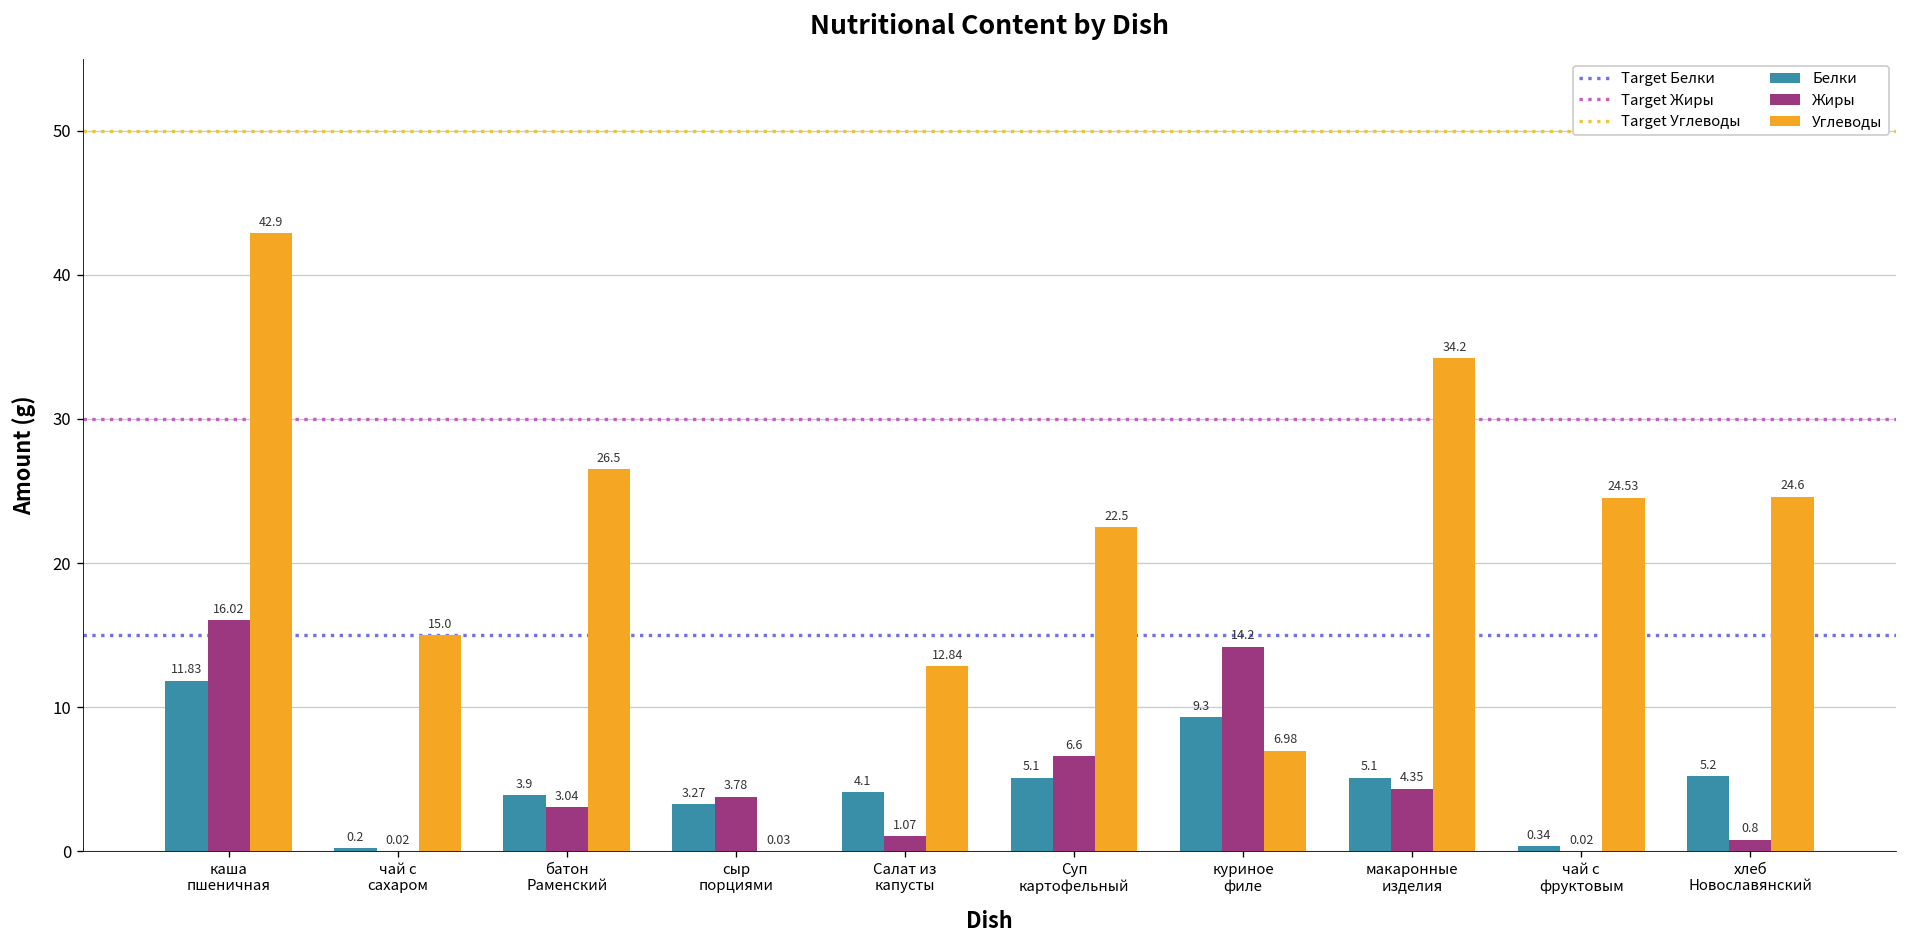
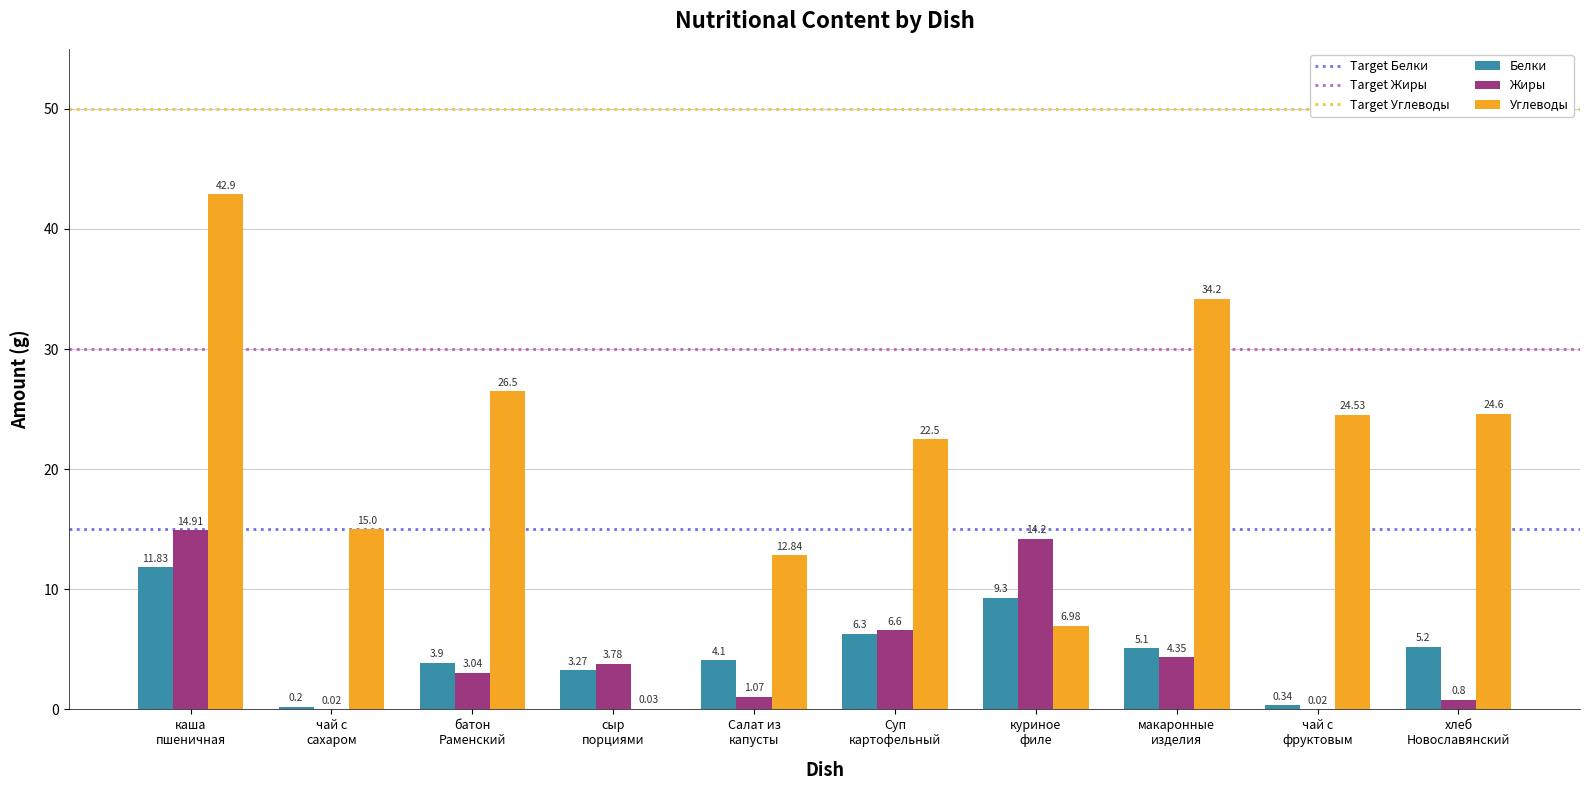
Жиры, каша пшеничная: 16.02 -> 14.91
Белки, Суп картофельный: 5.1 -> 6.3
